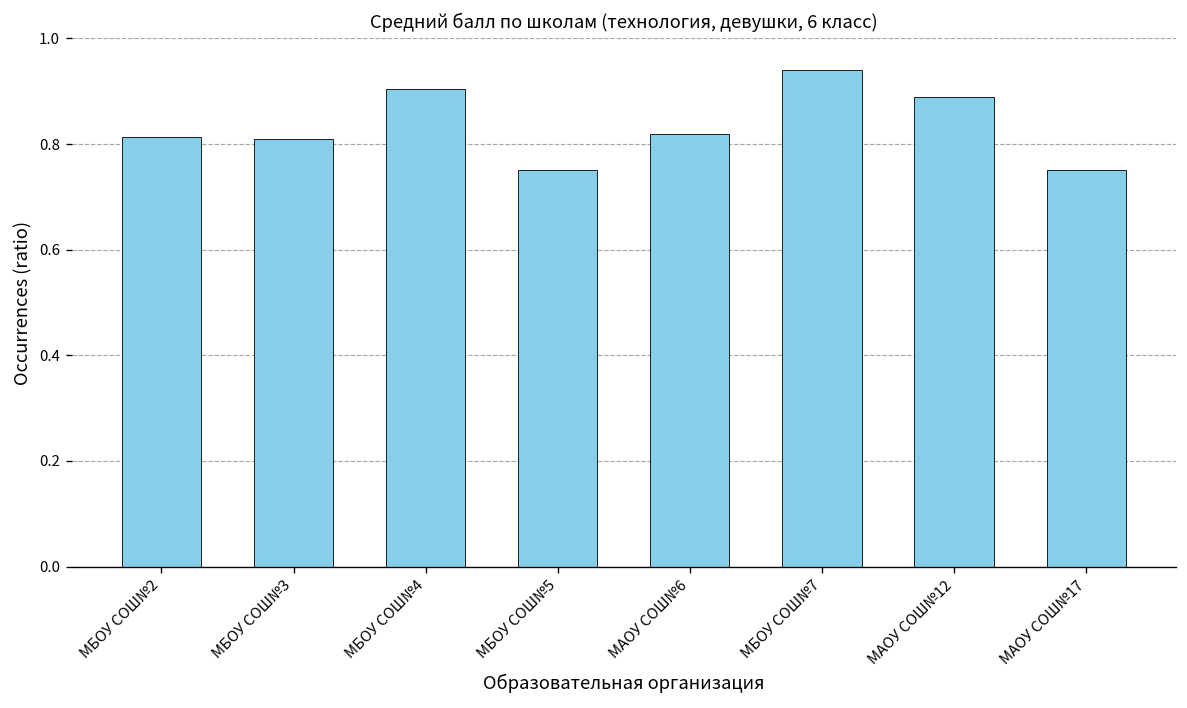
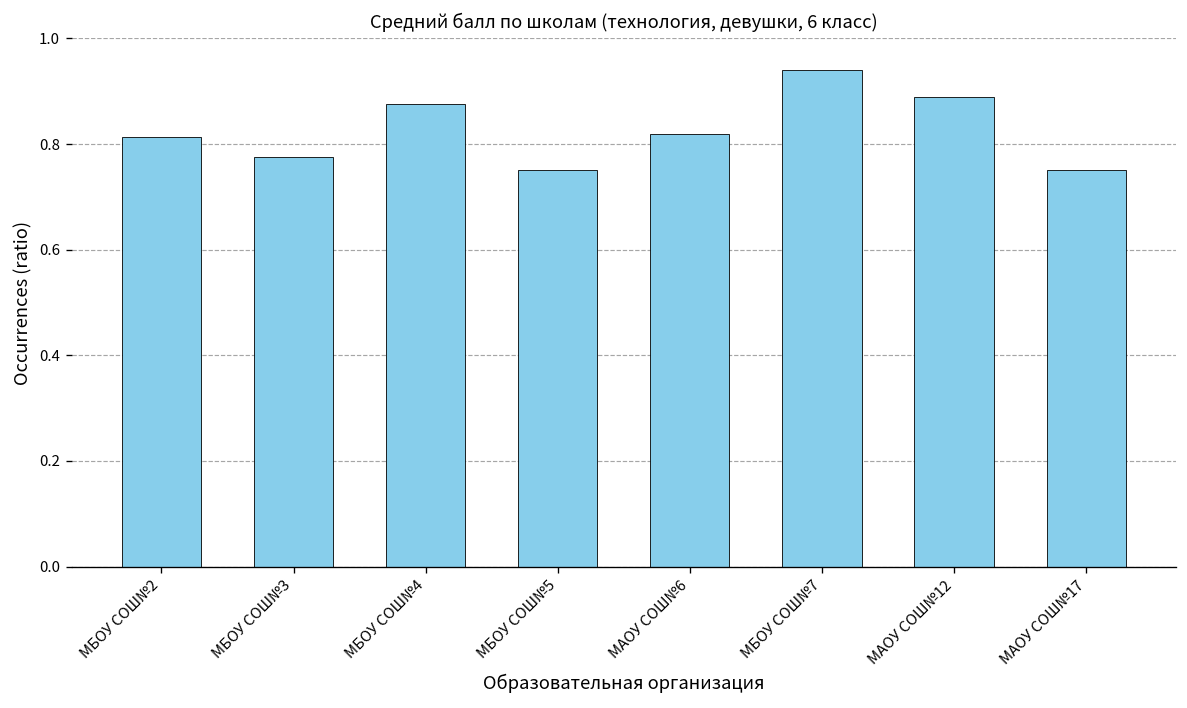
МБОУ СОШ№3: 0.81 -> 0.78
МБОУ СОШ№4: 0.91 -> 0.88
